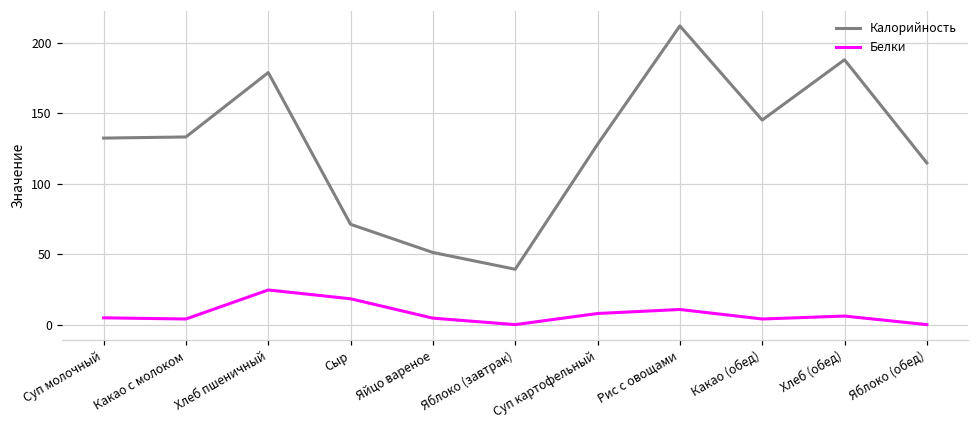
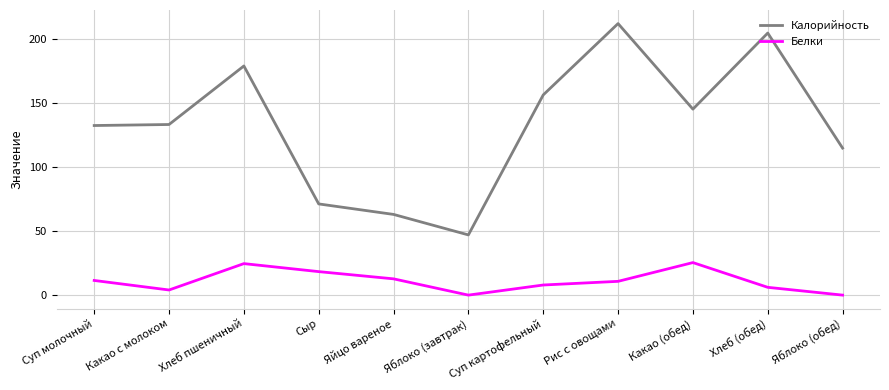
Белки, Суп молочный: 5 -> 11
Калорийность, Яйцо вареное: 51 -> 63
Белки, Яйцо вареное: 5 -> 13
Калорийность, Яблоко (завтрак): 39 -> 47
Калорийность, Суп картофельный: 128 -> 156
Белки, Какао (обед): 4 -> 25
Калорийность, Хлеб (обед): 188 -> 205
